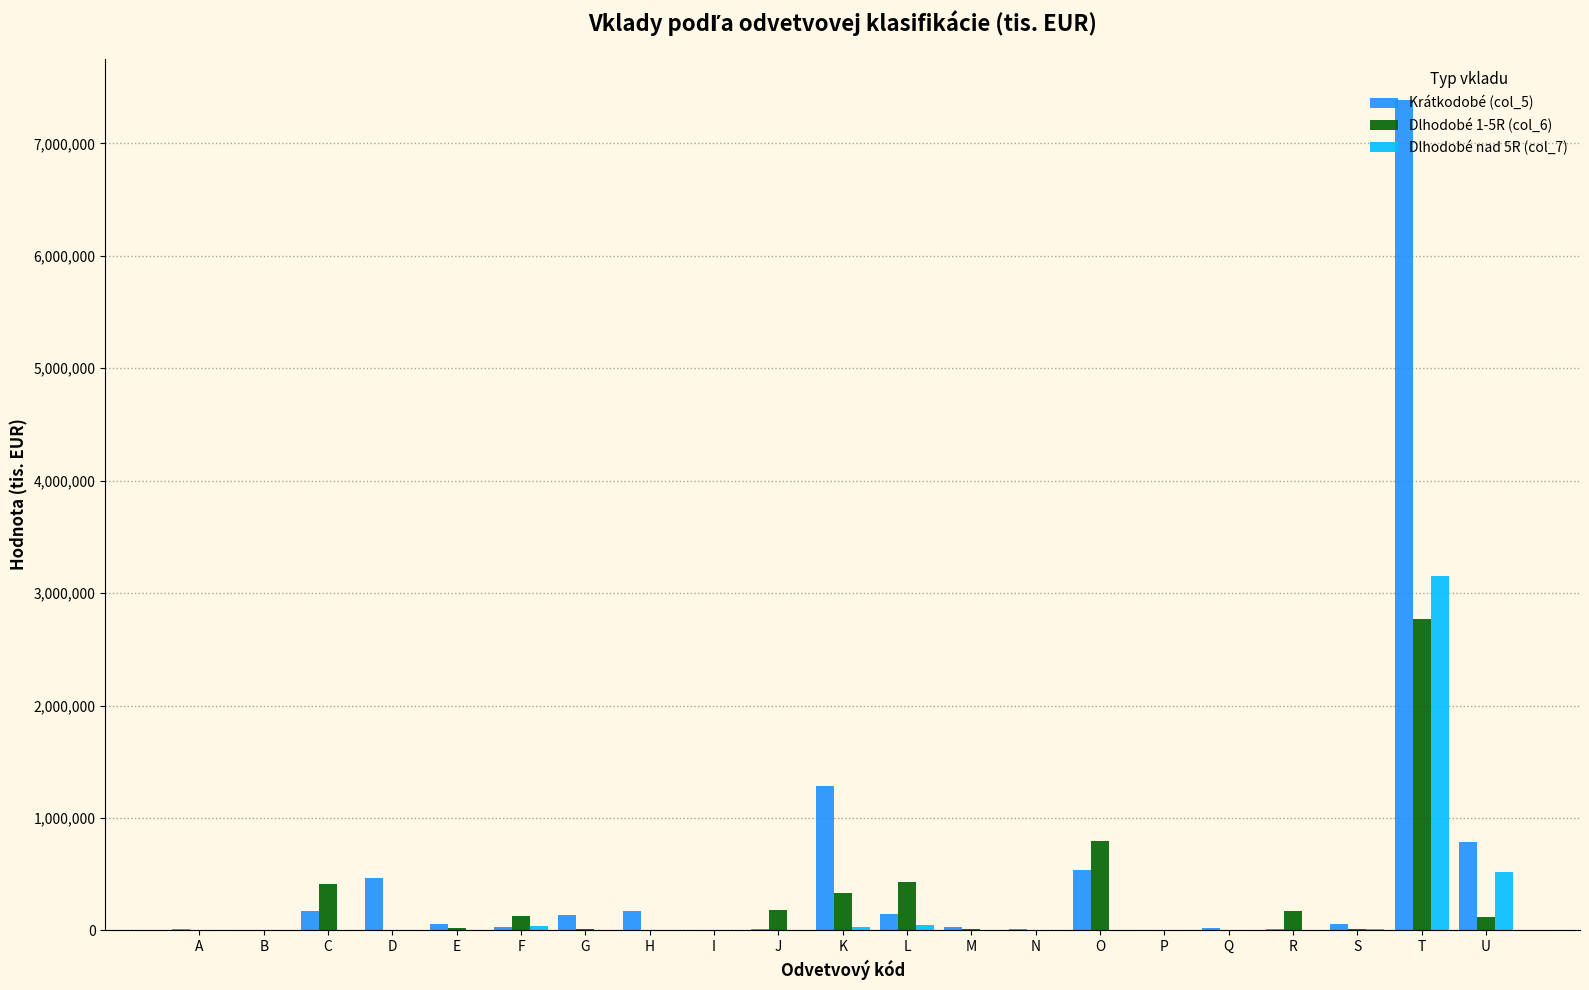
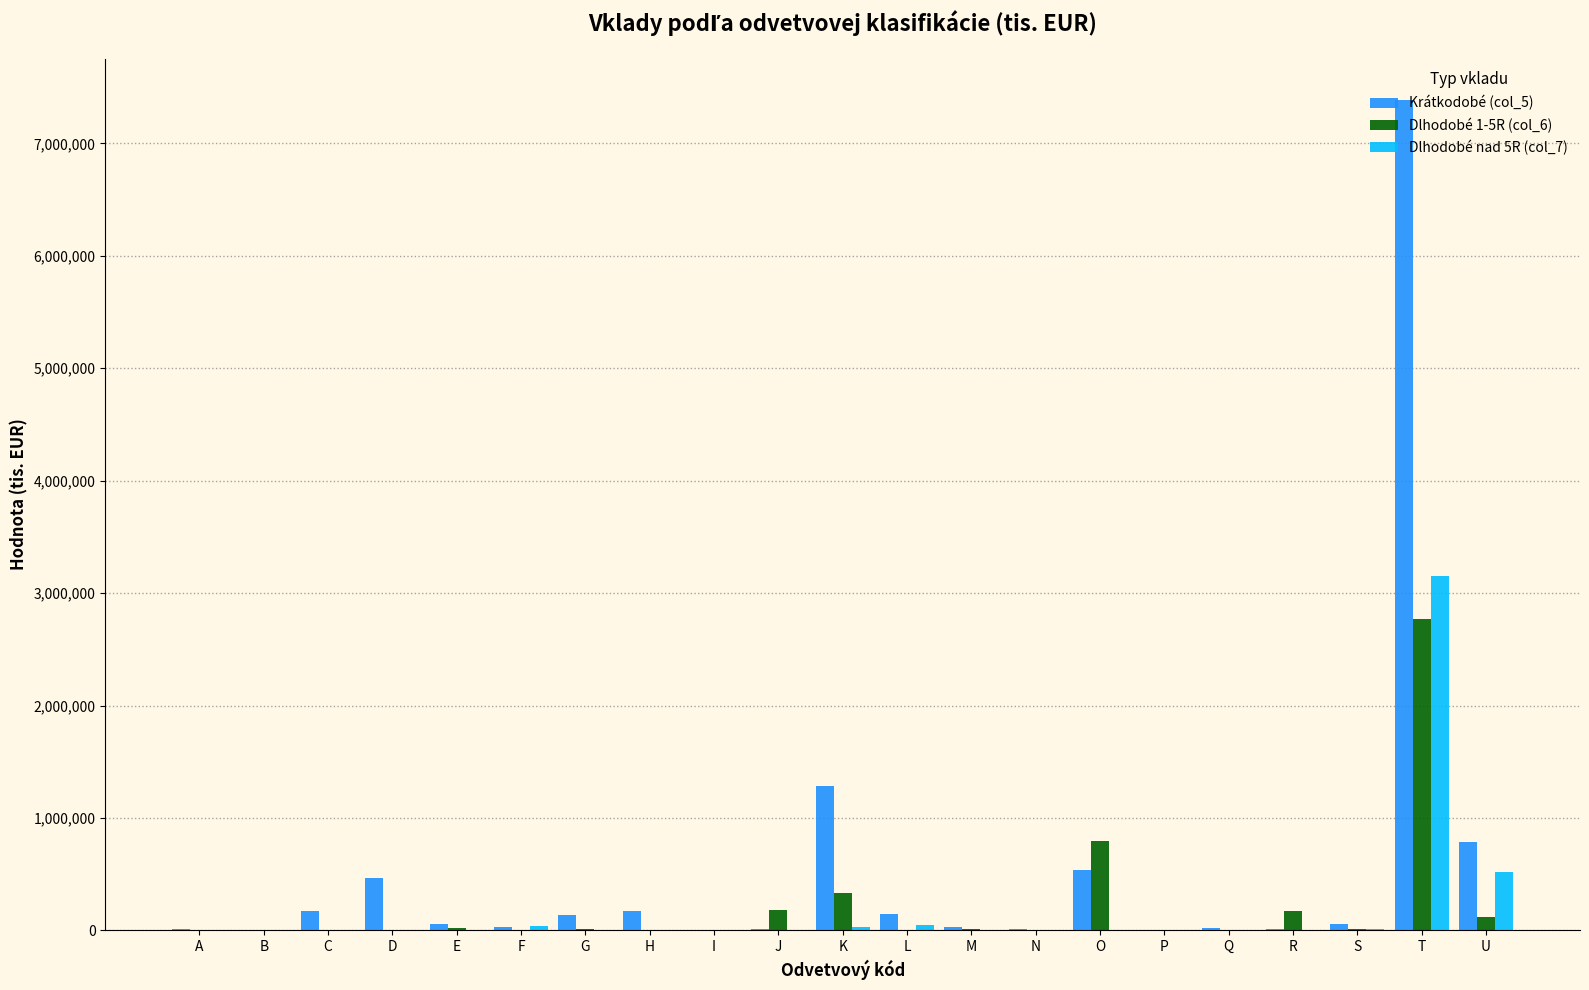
Dlhodobé 1-5R (col_6), C: 410,000 -> 0
Dlhodobé 1-5R (col_6), F: 120,000 -> 0
Dlhodobé 1-5R (col_6), L: 430,000 -> 0
